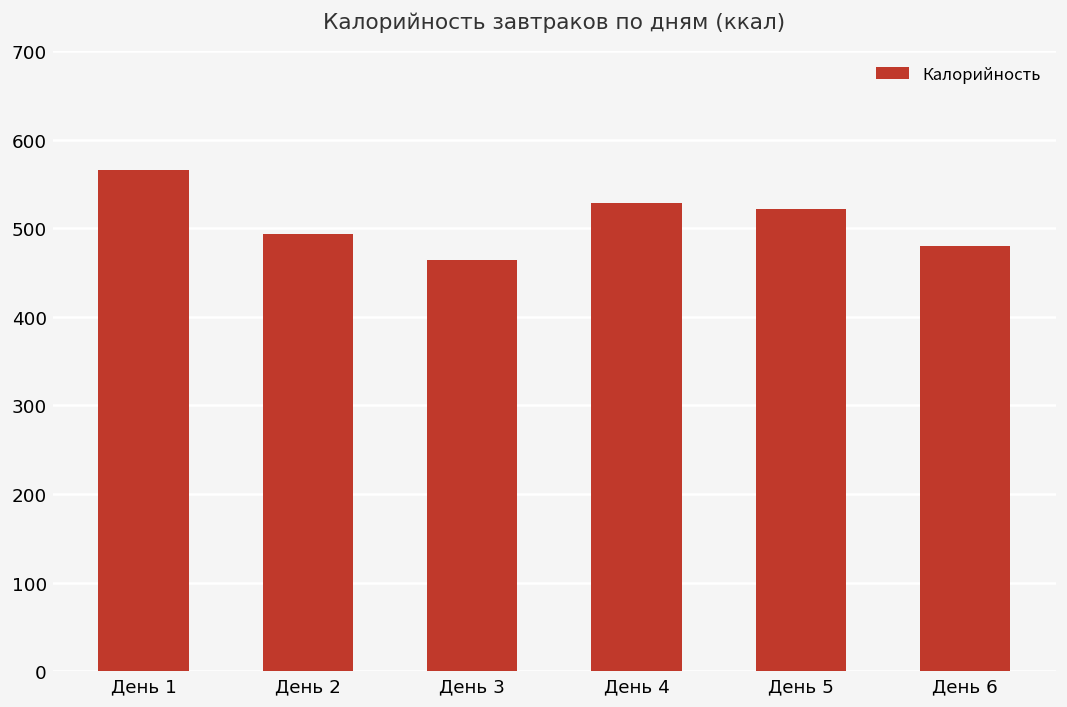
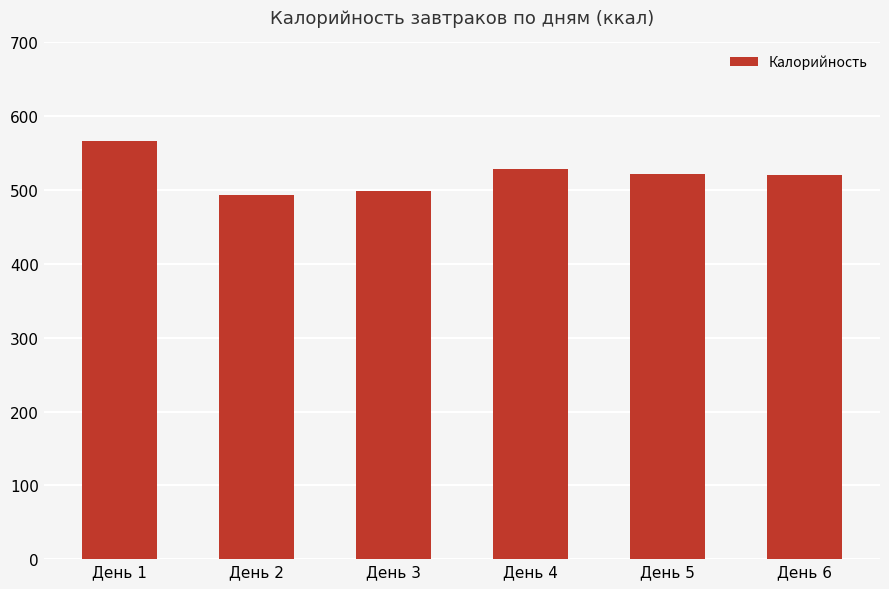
День 3: 460 -> 500
День 6: 480 -> 520
